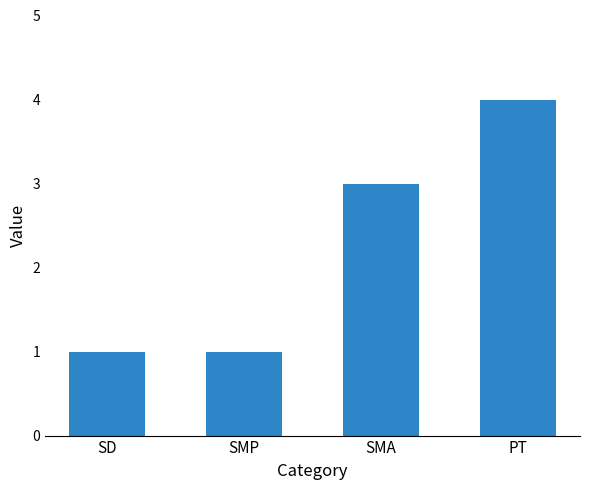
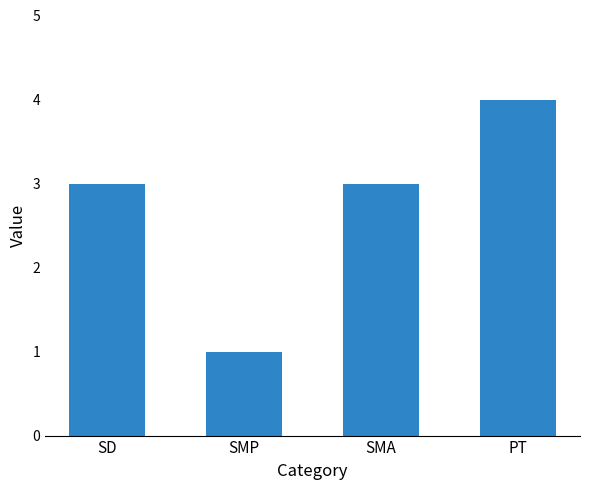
SD: 1 -> 3
